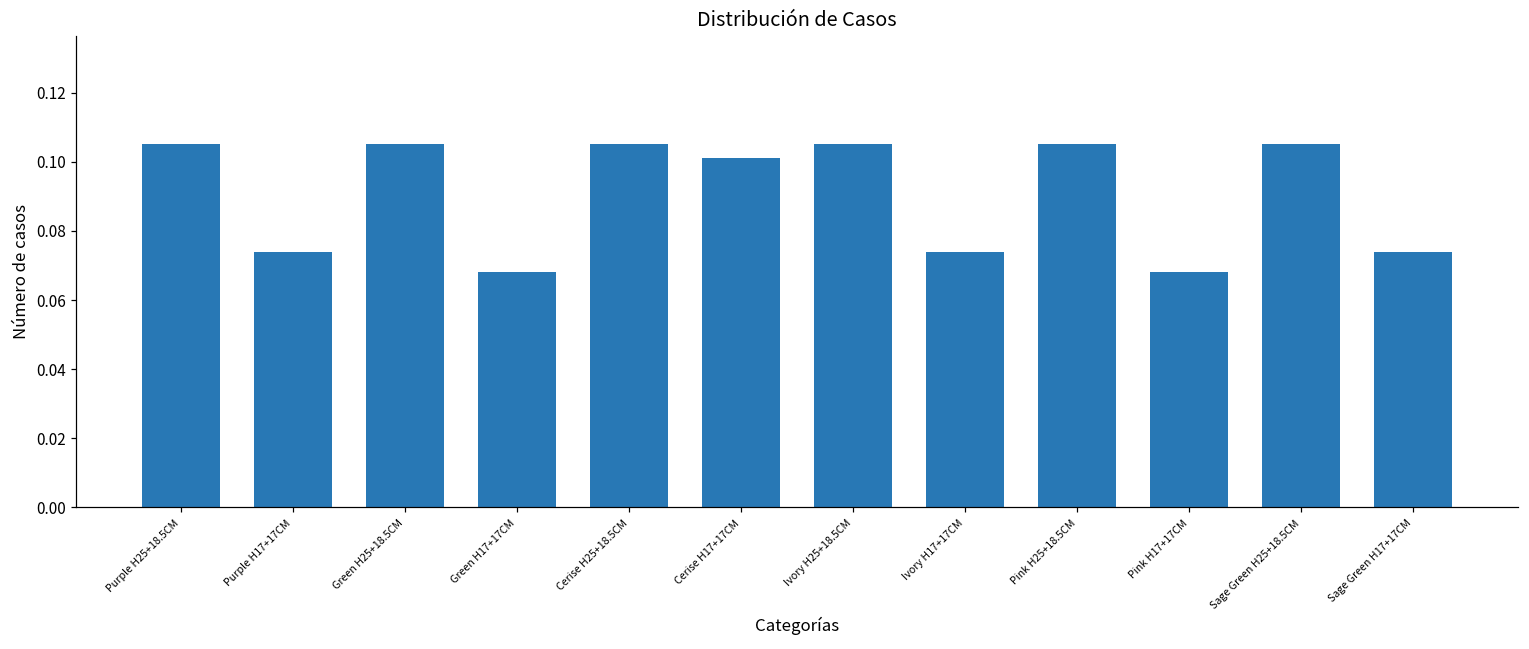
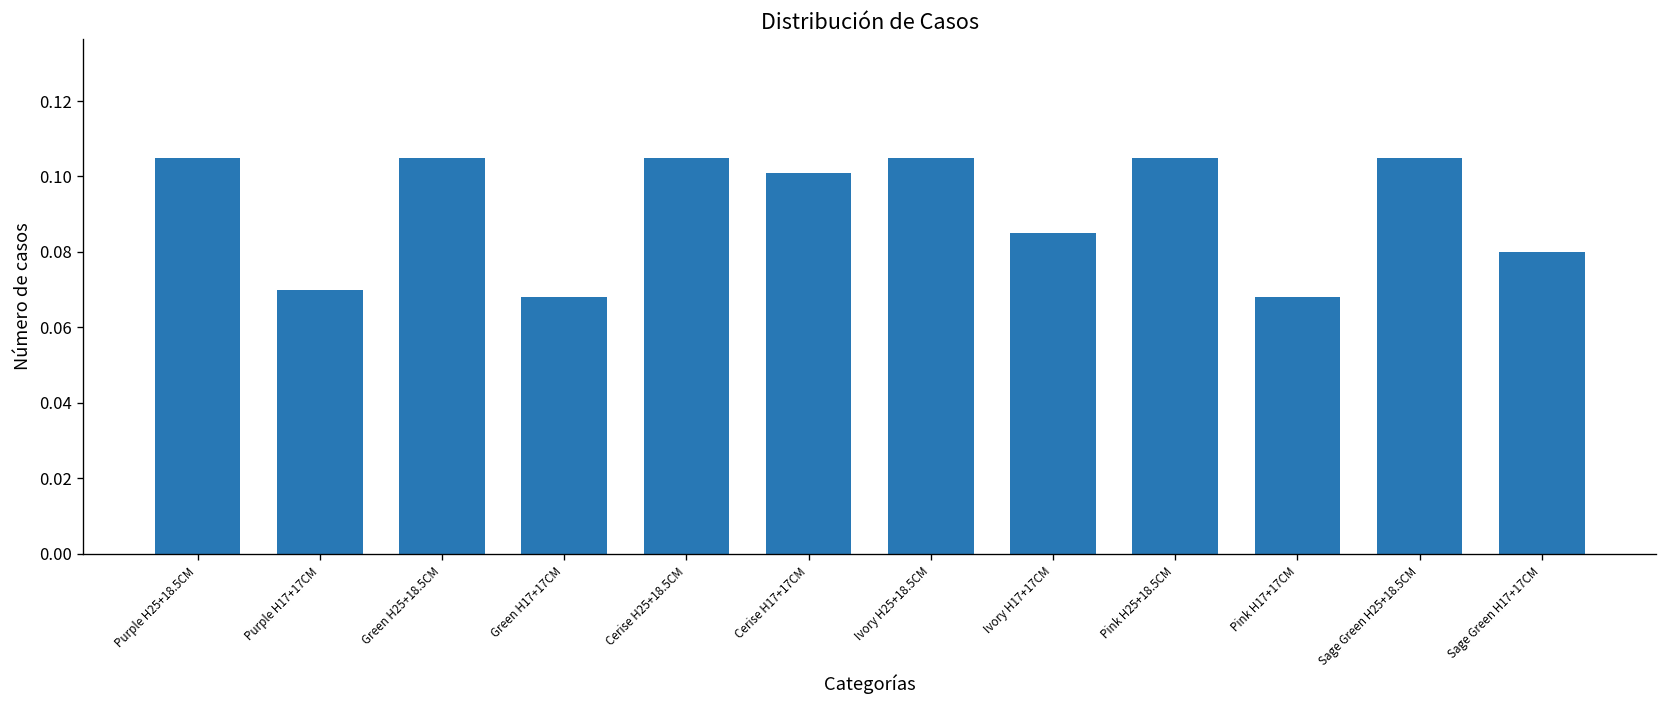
Purple H17+17CM: 0.074 -> 0.070
Ivory H17+17CM: 0.074 -> 0.085
Sage Green H17+17CM: 0.074 -> 0.080
